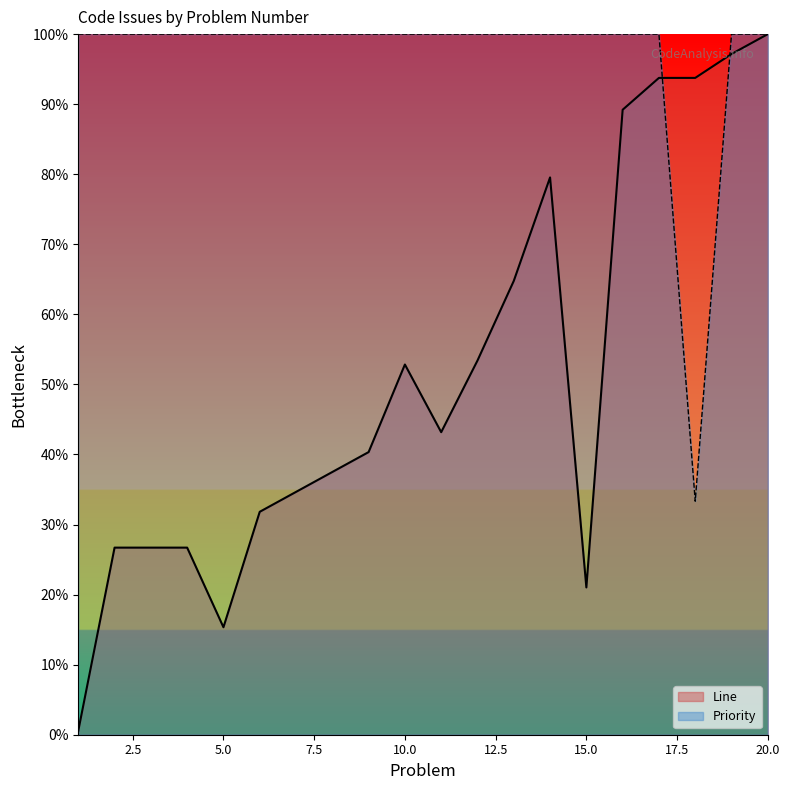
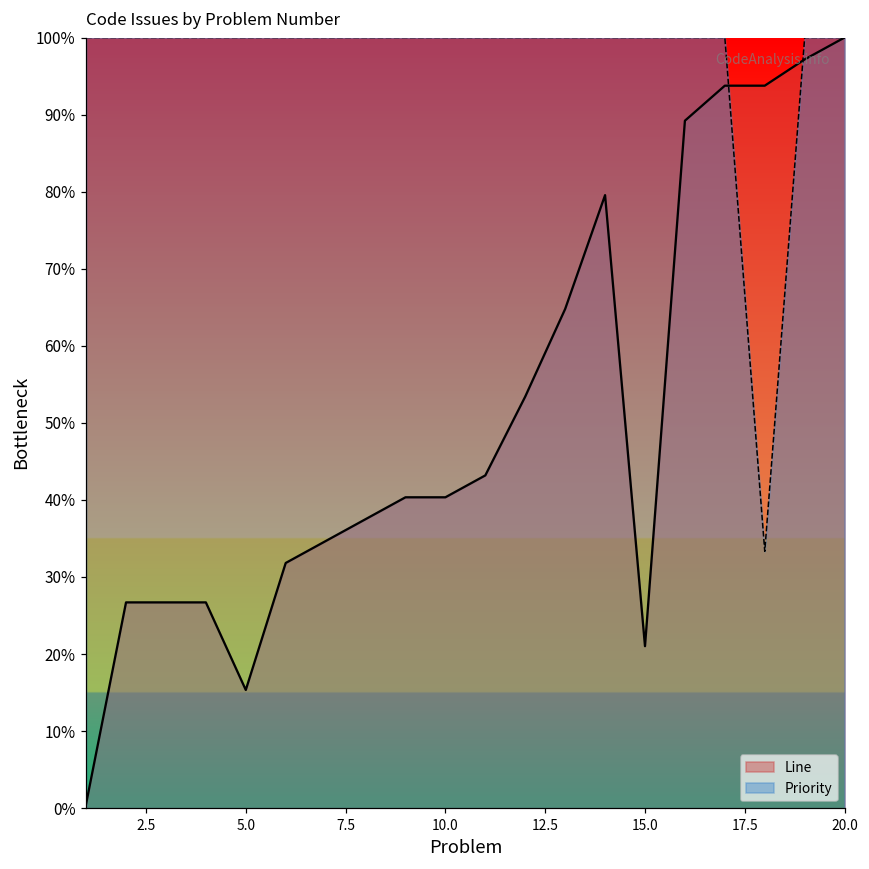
Line, 10.0: 53% -> 40%
